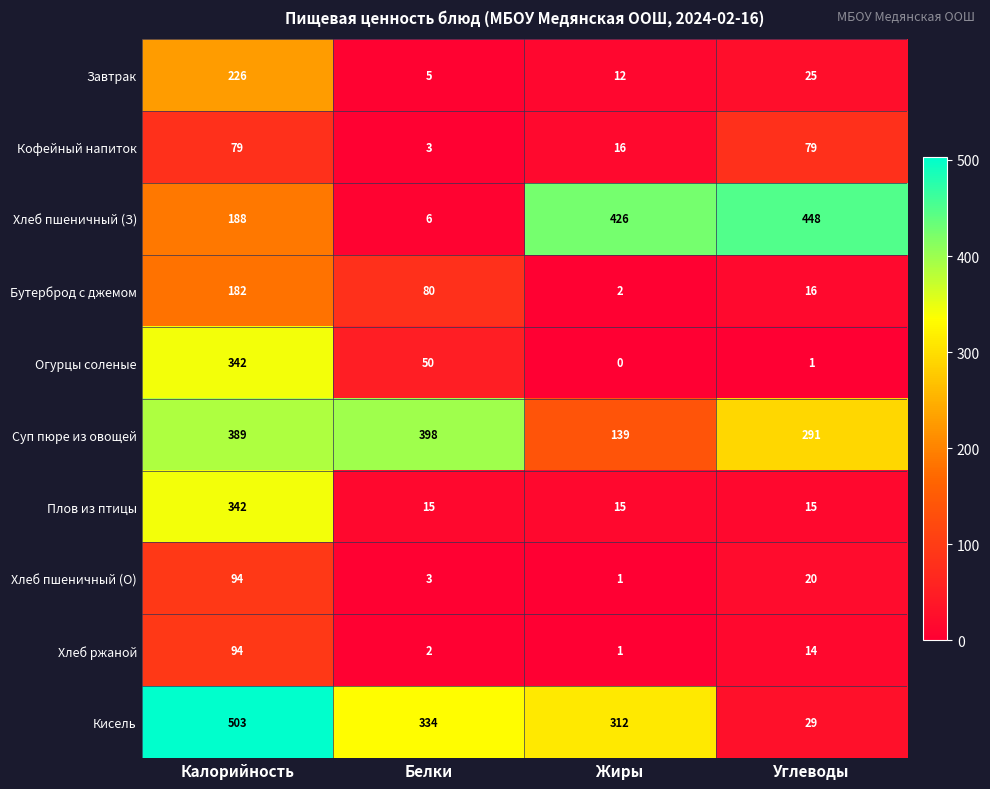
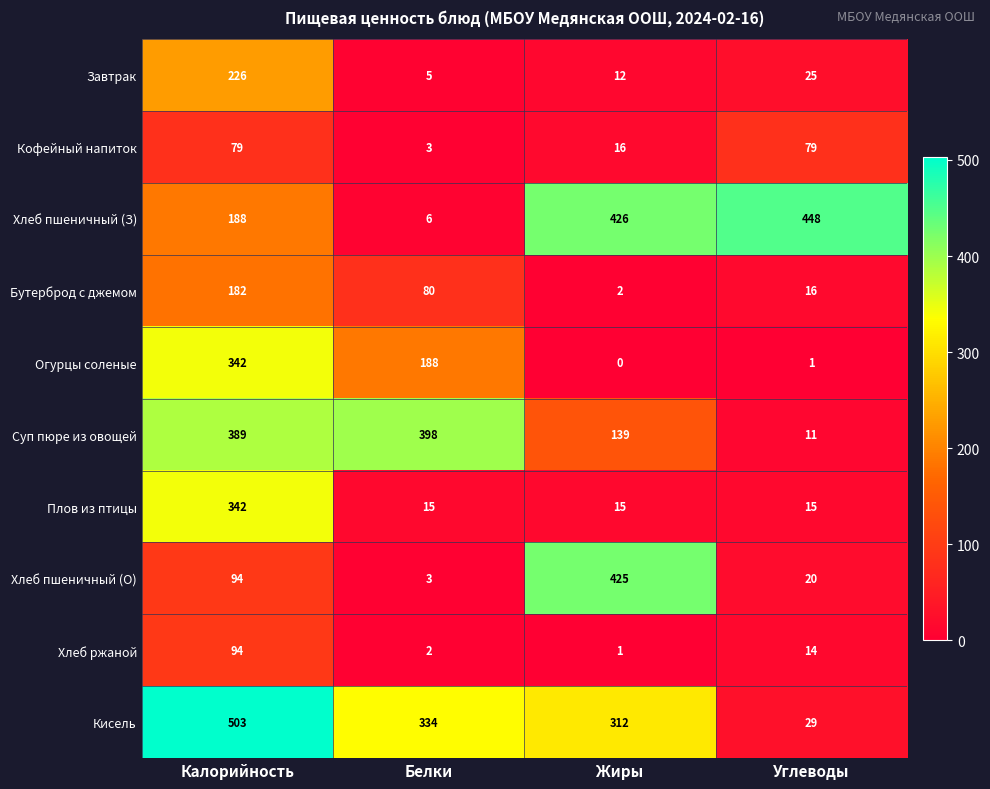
Огурцы соленые, Белки: 50 -> 188
Суп пюре из овощей, Углеводы: 291 -> 11
Хлеб пшеничный (О), Жиры: 1 -> 425
